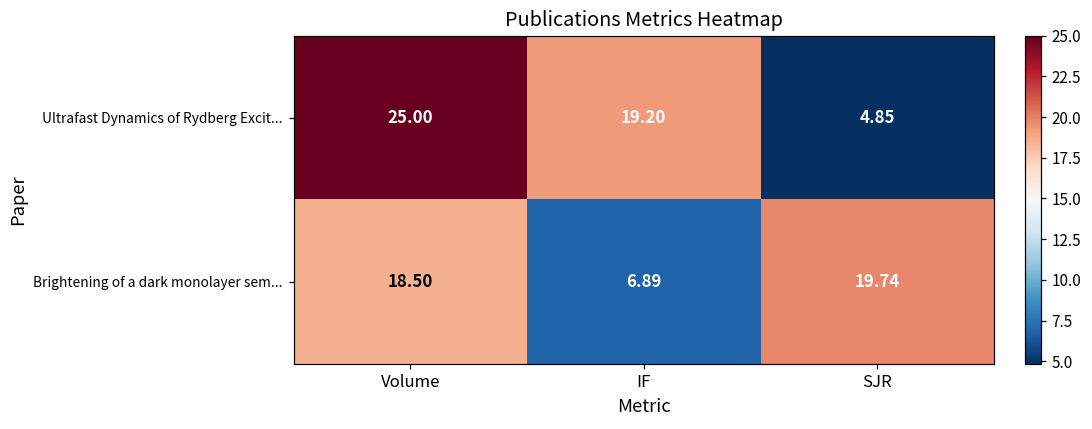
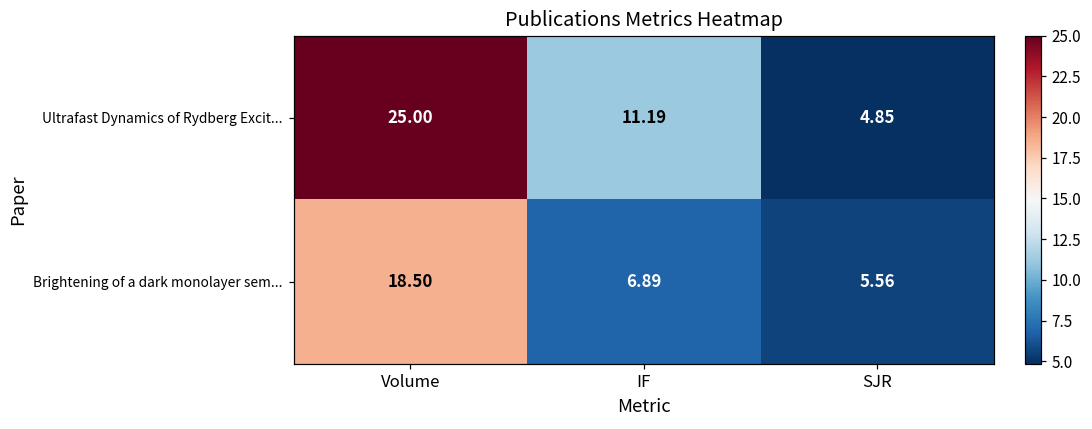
Ultrafast Dynamics of Rydberg Excit..., IF: 19.20 -> 11.19
Brightening of a dark monolayer sem..., SJR: 19.74 -> 5.56
